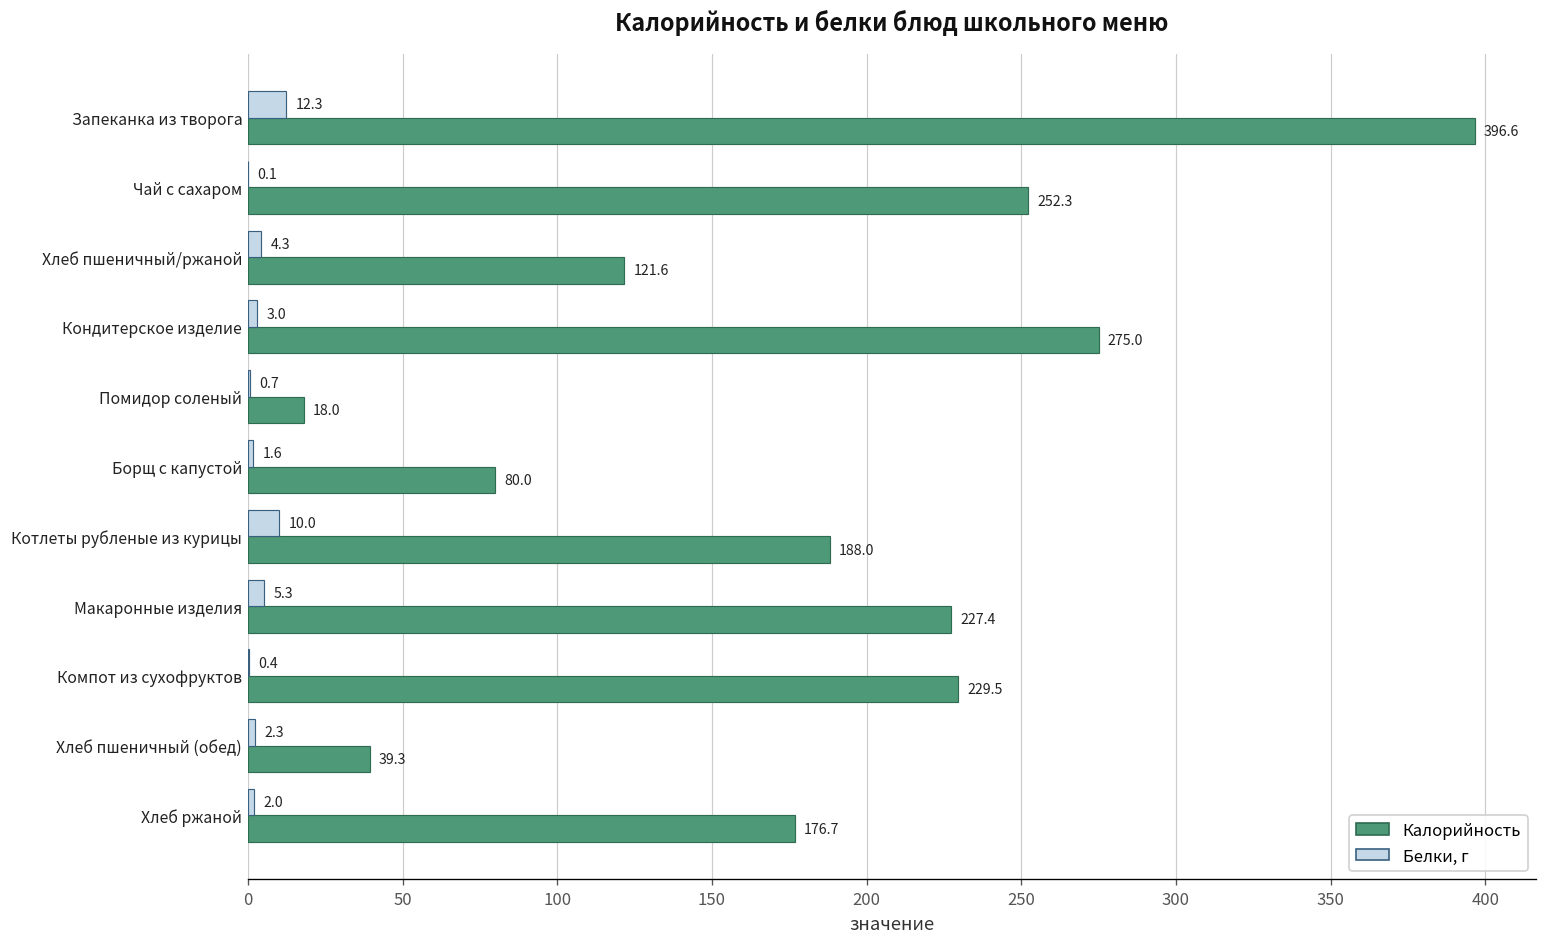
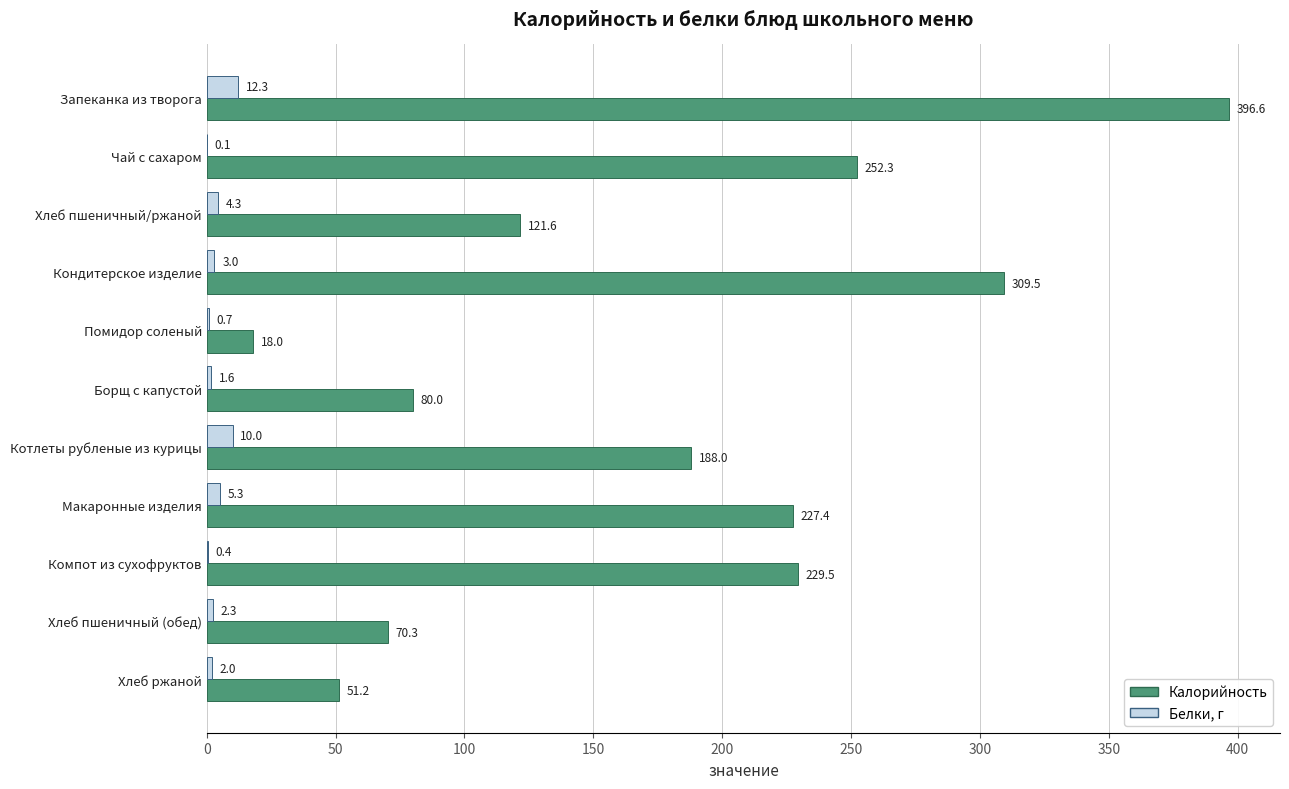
Калорийность, Кондитерское изделие: 275.0 -> 309.5
Калорийность, Хлеб пшеничный (обед): 39.3 -> 70.3
Калорийность, Хлеб ржаной: 176.7 -> 51.2
